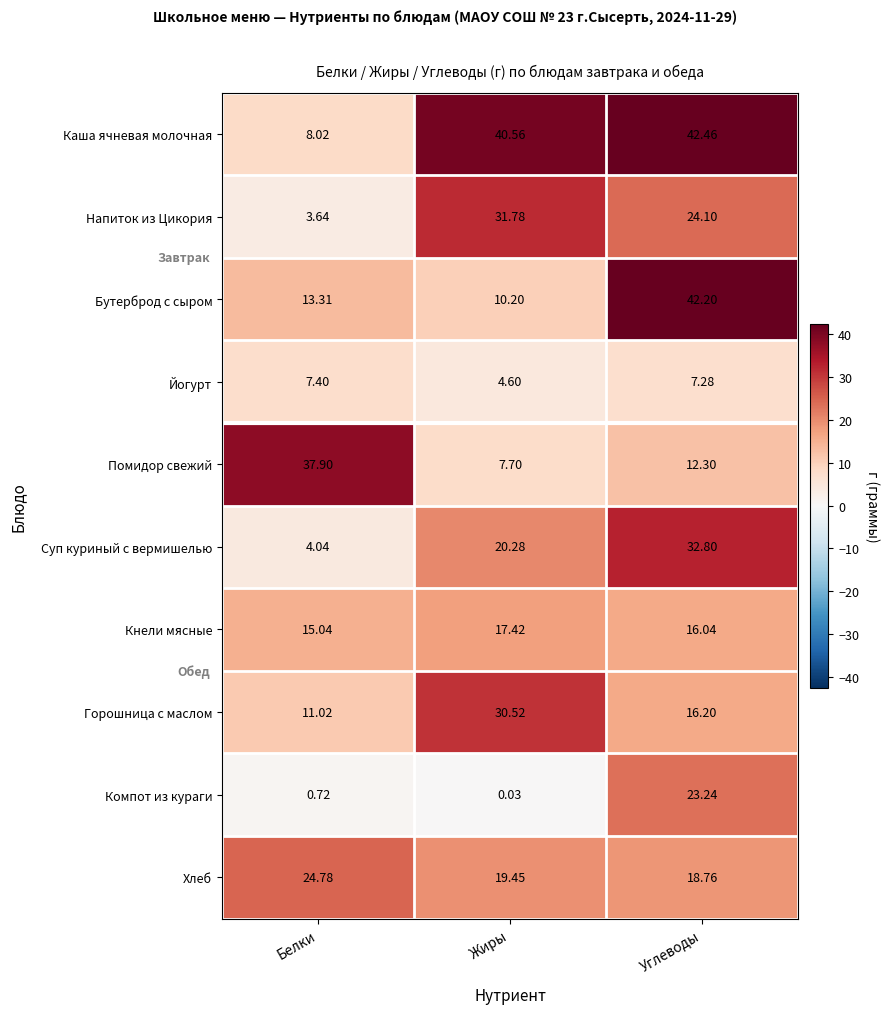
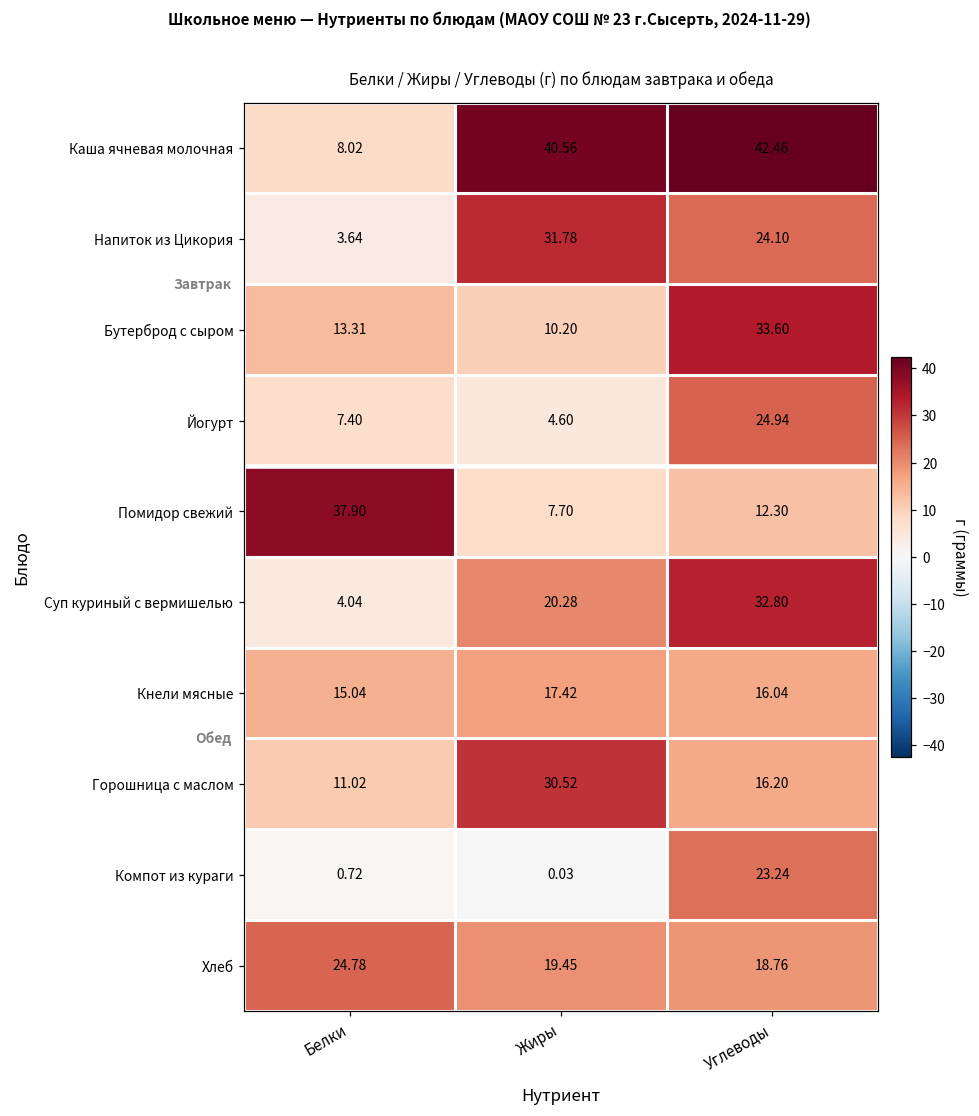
Бутерброд с сыром, Углеводы: 42.20 -> 33.60
Йогурт, Углеводы: 7.28 -> 24.94
